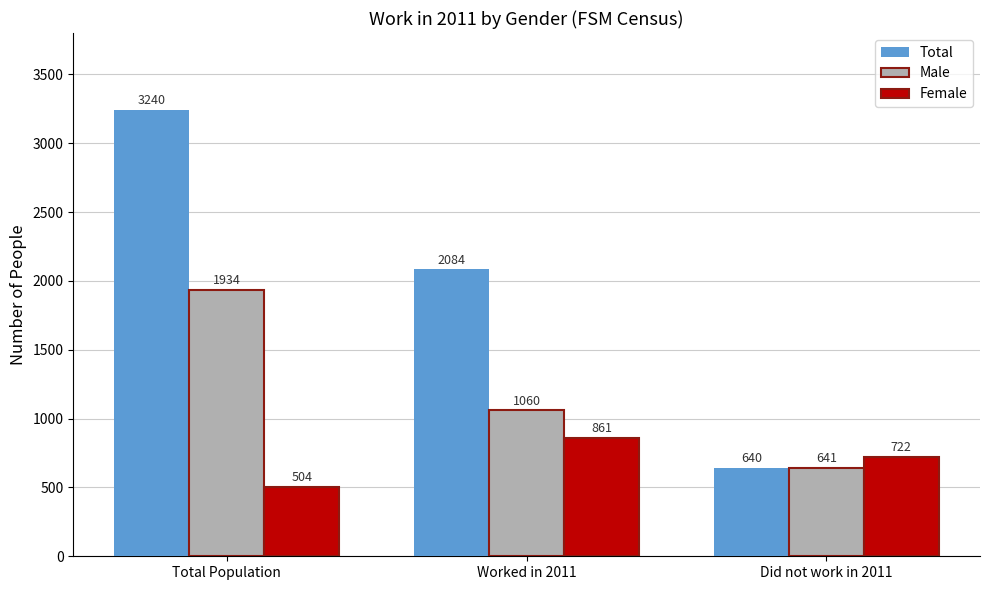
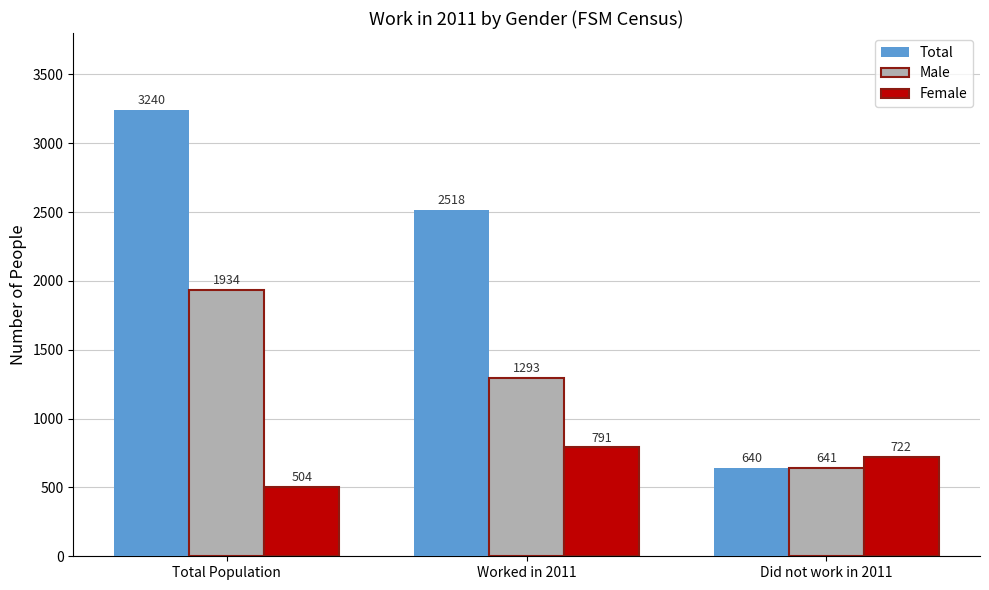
Total, Worked in 2011: 2084 -> 2518
Male, Worked in 2011: 1060 -> 1293
Female, Worked in 2011: 861 -> 791
